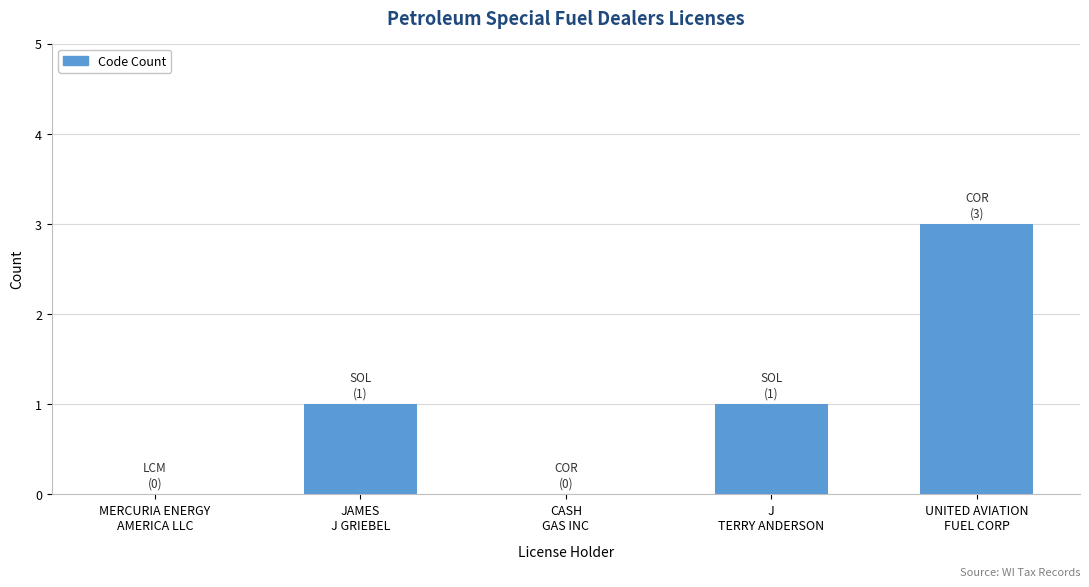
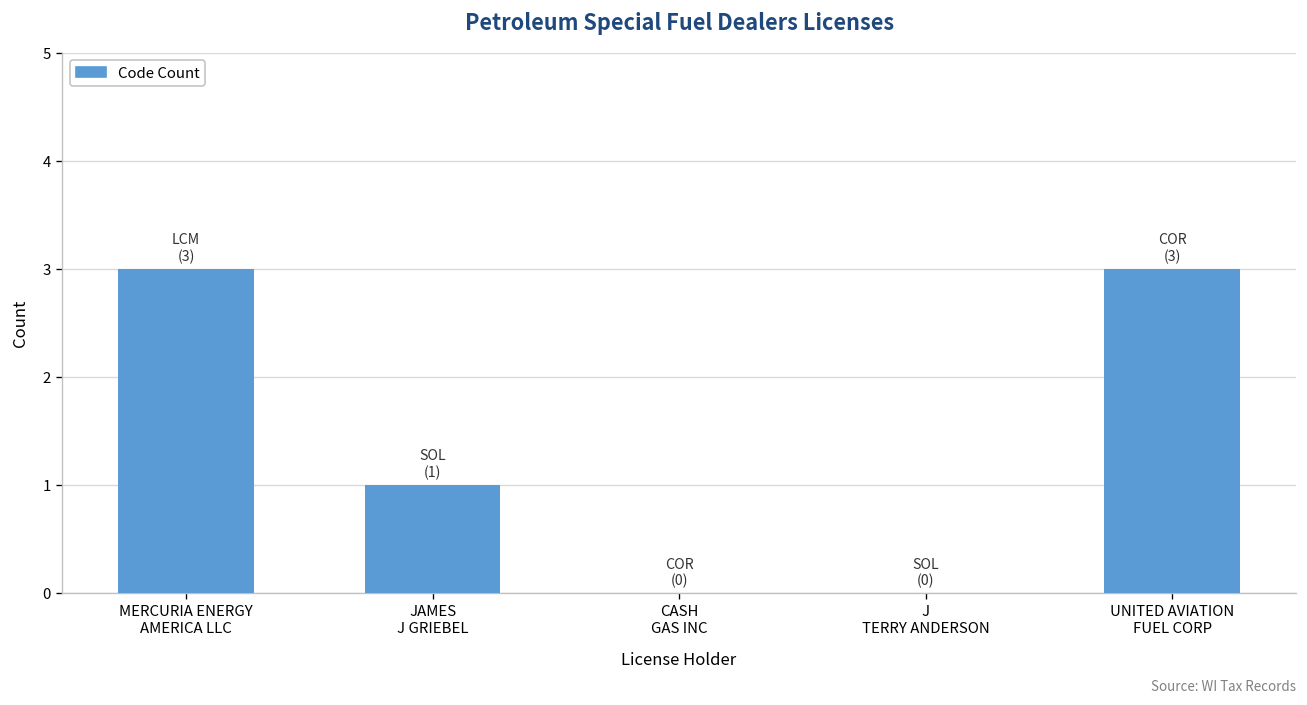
MERCURIA ENERGY AMERICA LLC: (0) -> (3)
J TERRY ANDERSON: (1) -> (0)
